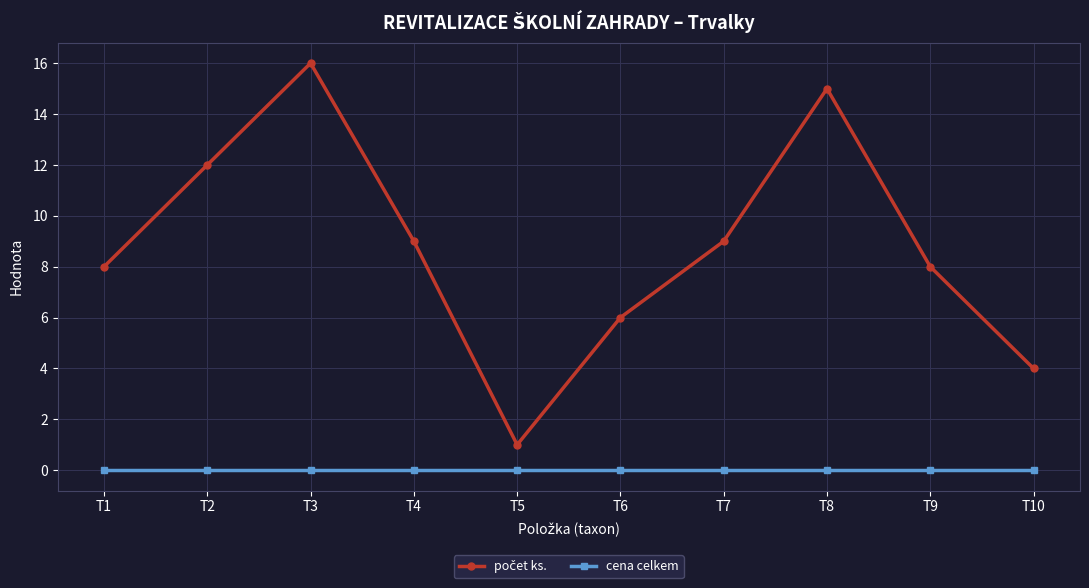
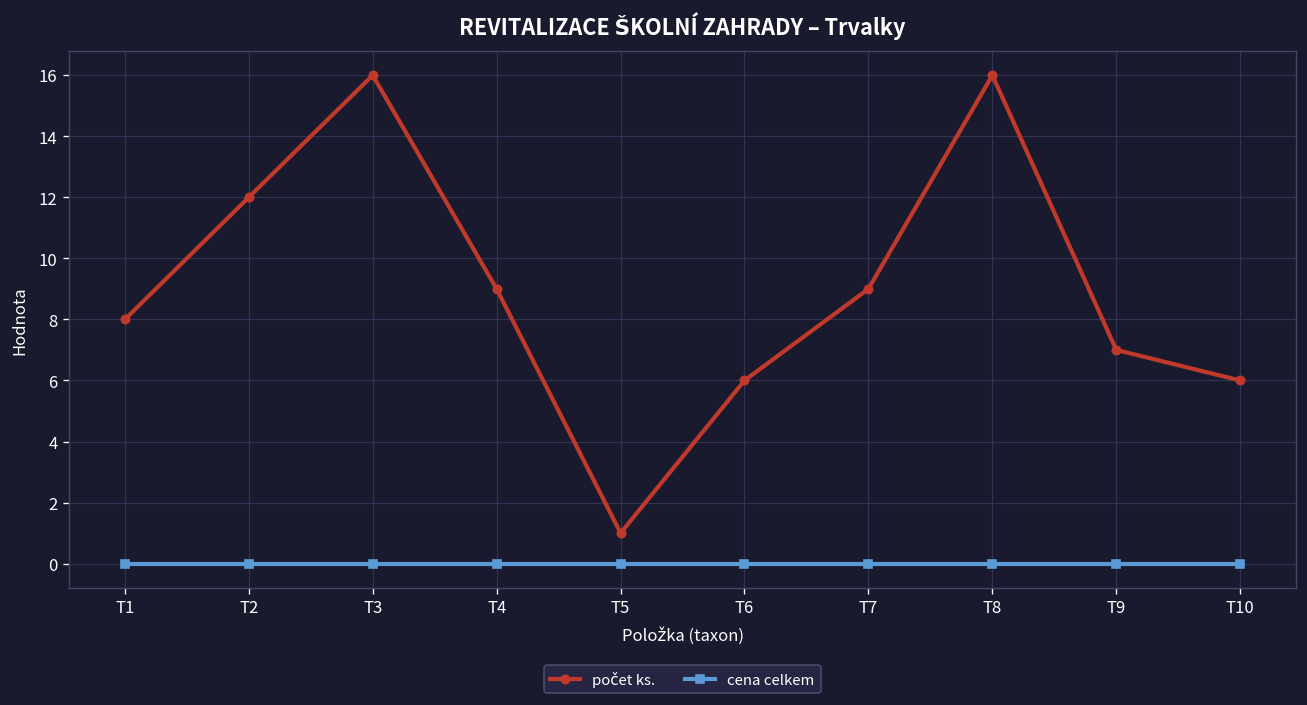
počet ks., T8: 15 -> 16
počet ks., T9: 8 -> 7
počet ks., T10: 4 -> 6
